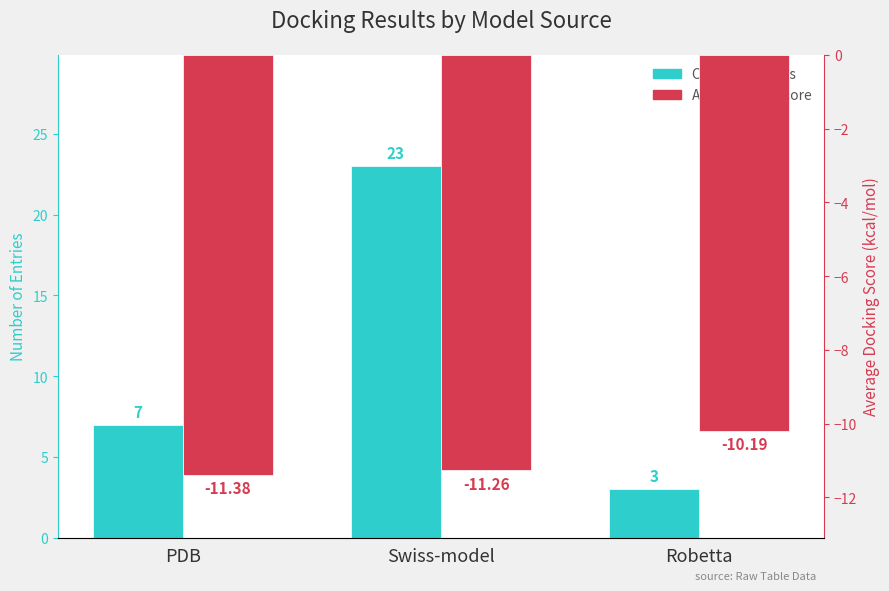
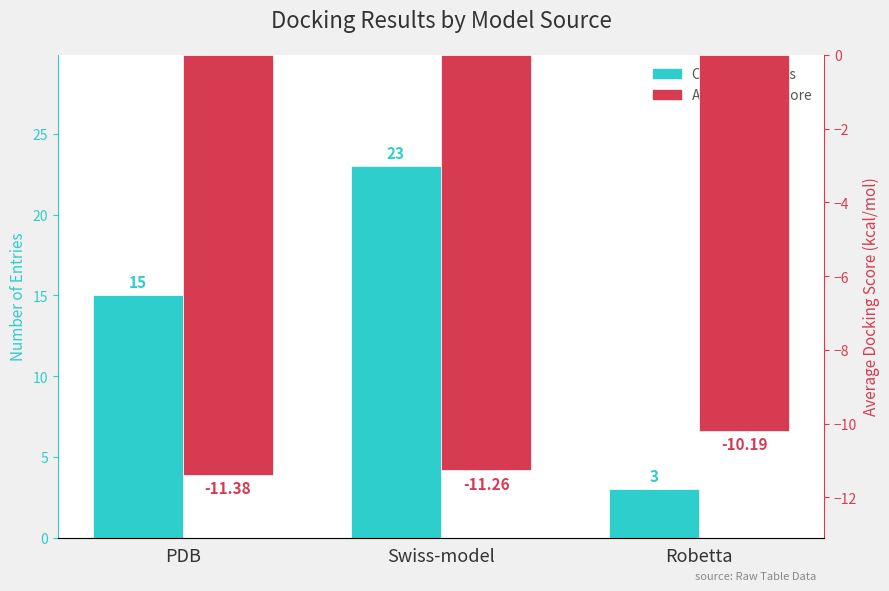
Count of Entries, PDB: 7 -> 15
